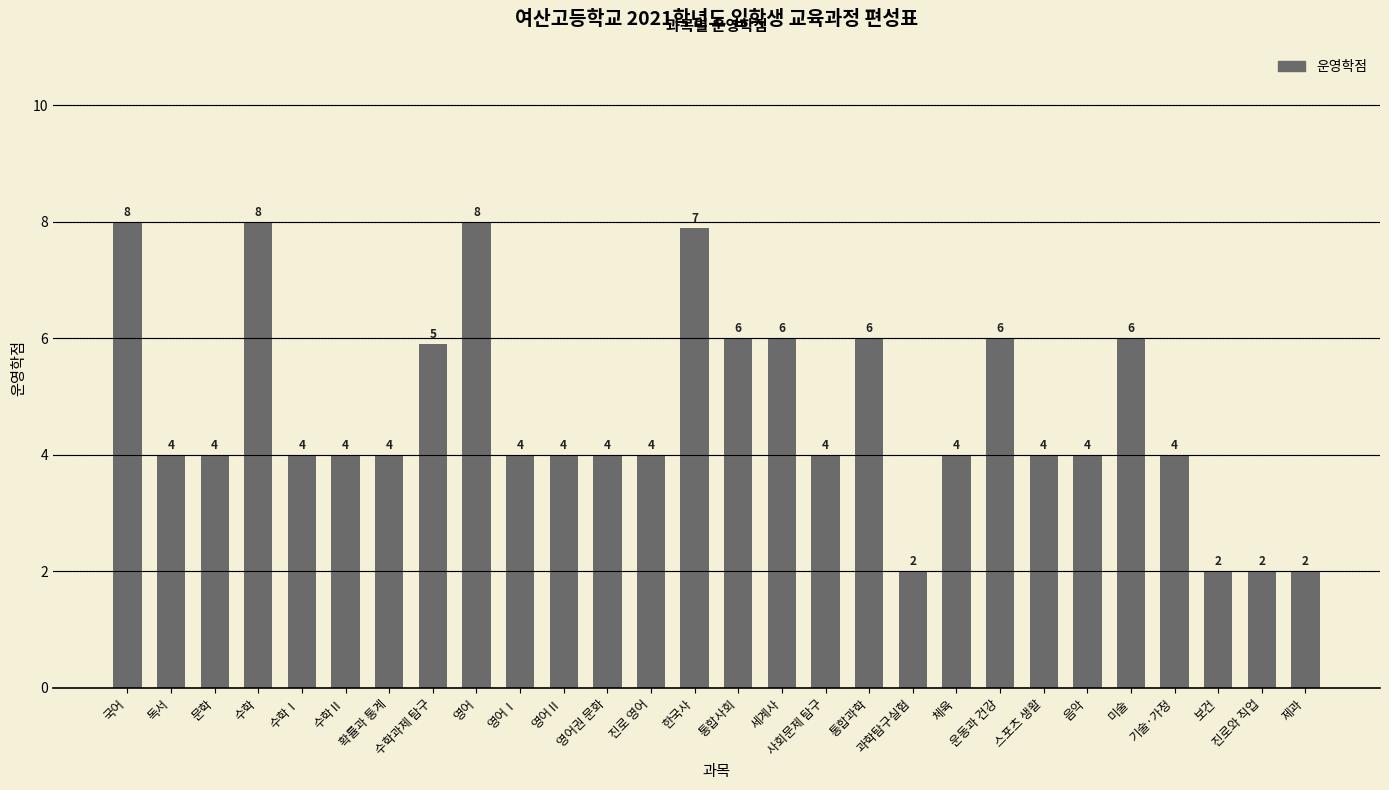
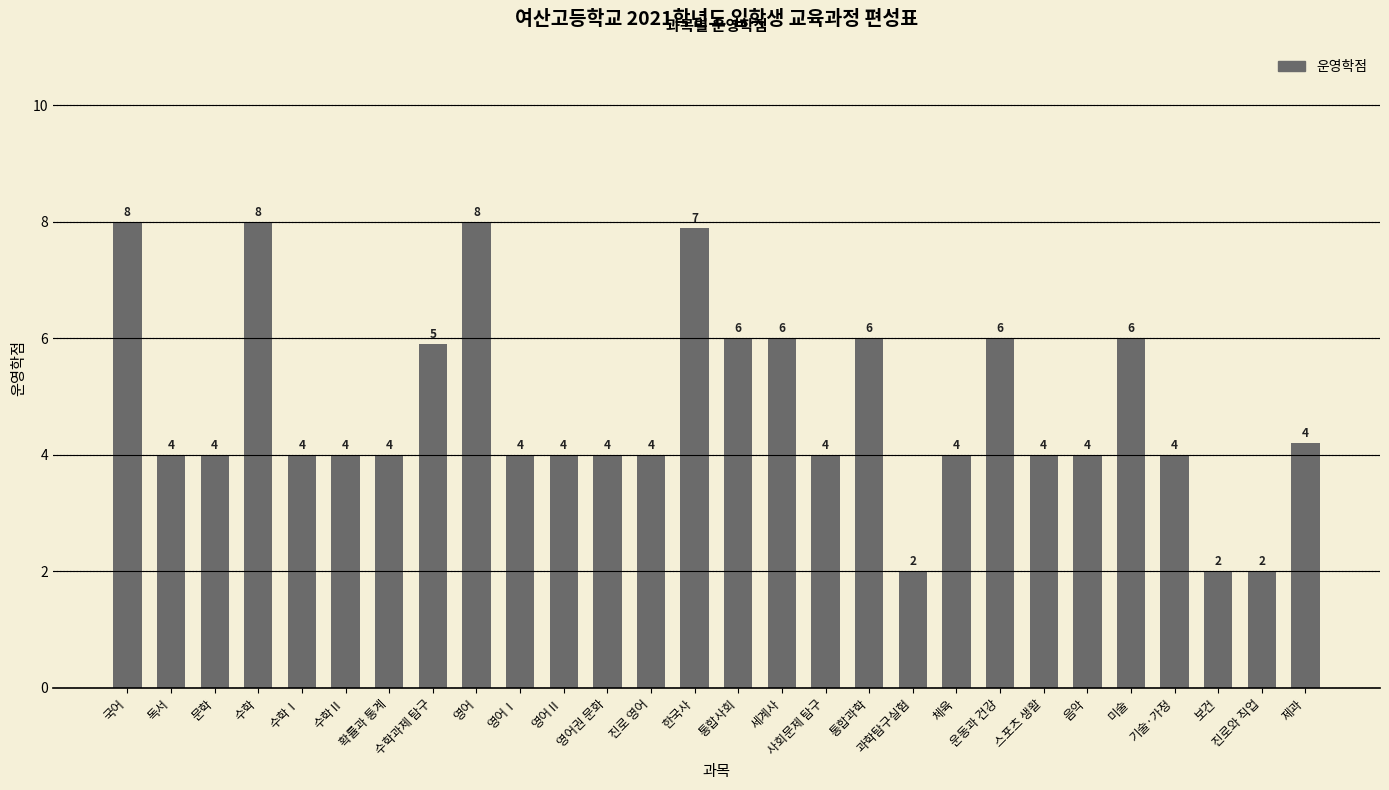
제과: 2 -> 4
